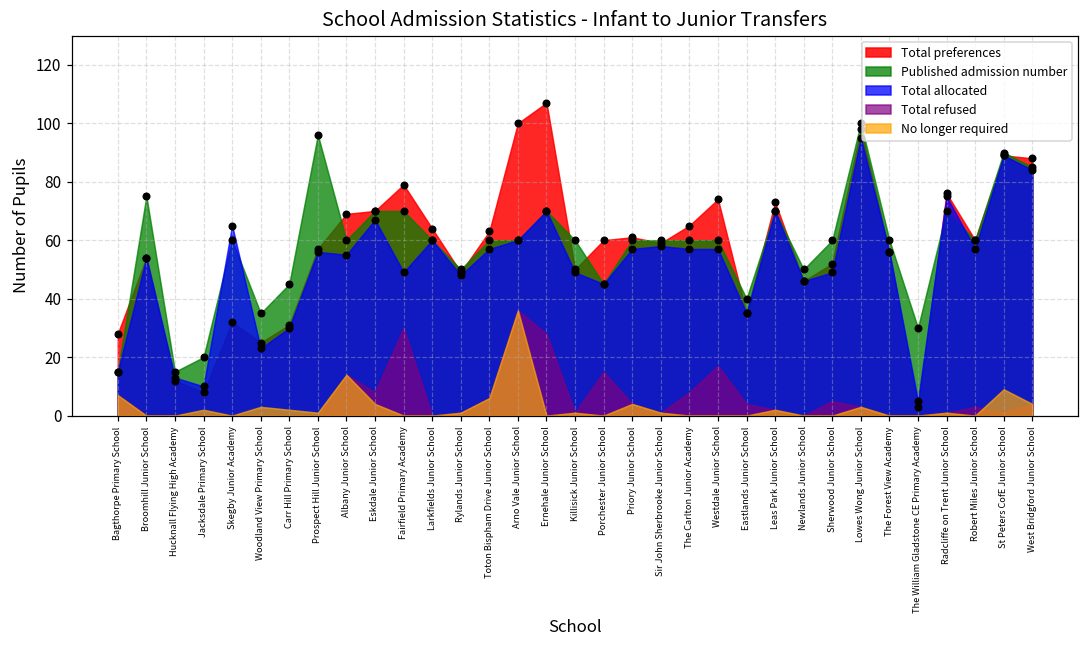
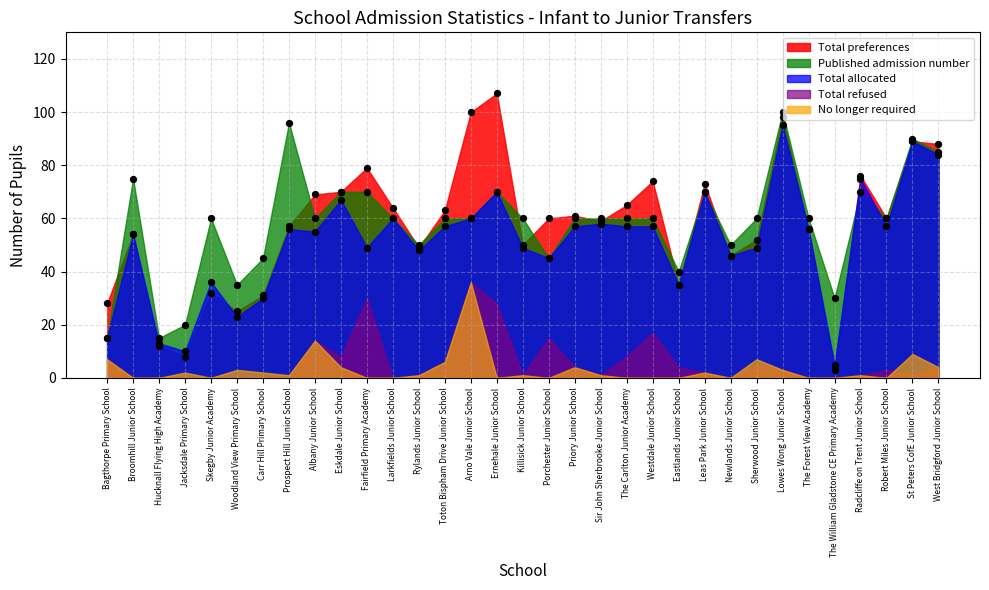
Total allocated, Skegby Junior Academy: 65 -> 36
No longer required, Sherwood Junior School: 0 -> 7
